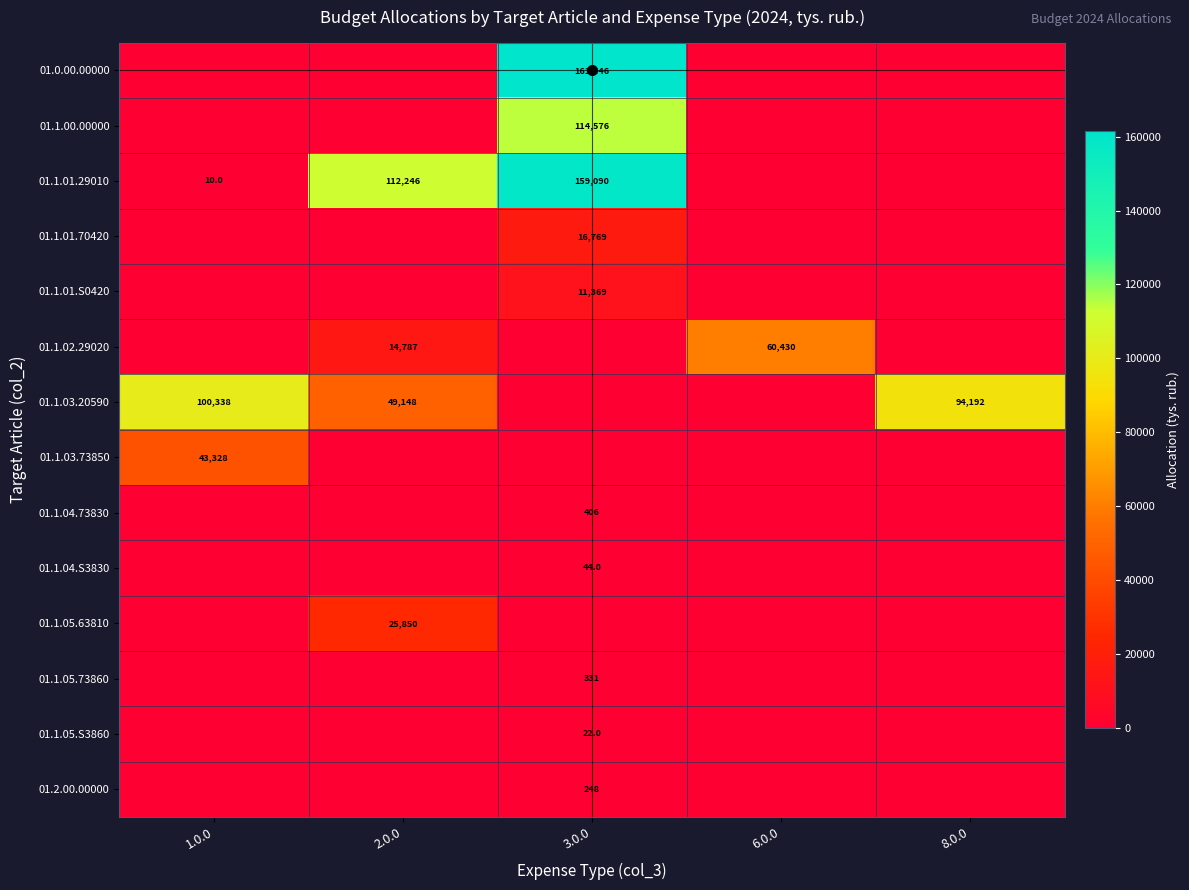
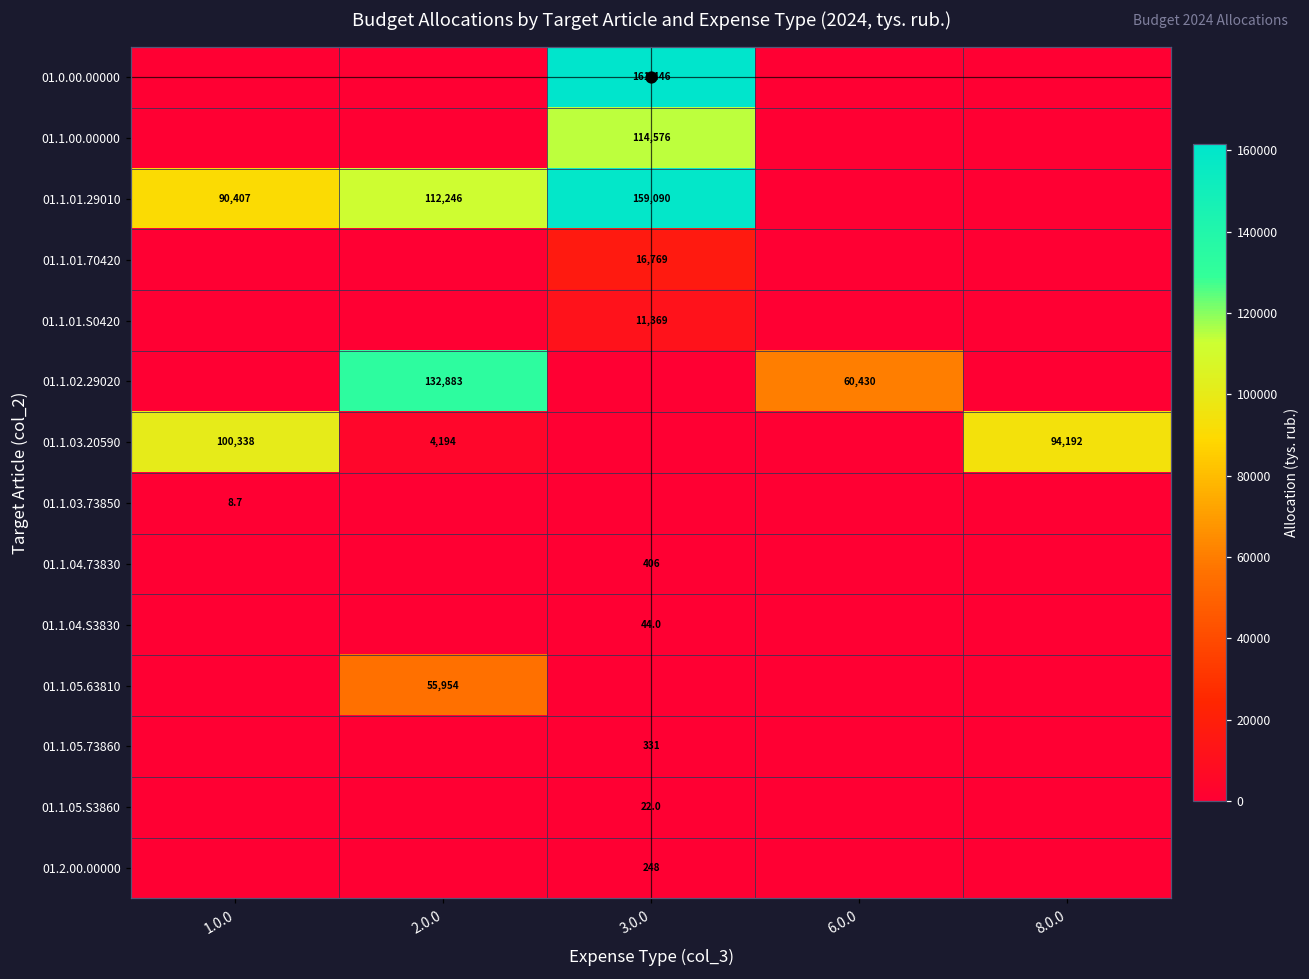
01.1.01.29010, 1.0.0: 10.0 -> 90,407
01.1.02.29020, 2.0.0: 14,787 -> 132,883
01.1.03.20590, 2.0.0: 49,148 -> 4,194
01.1.03.73850, 1.0.0: 43,328 -> 8.7
01.1.05.63810, 2.0.0: 25,850 -> 55,954
